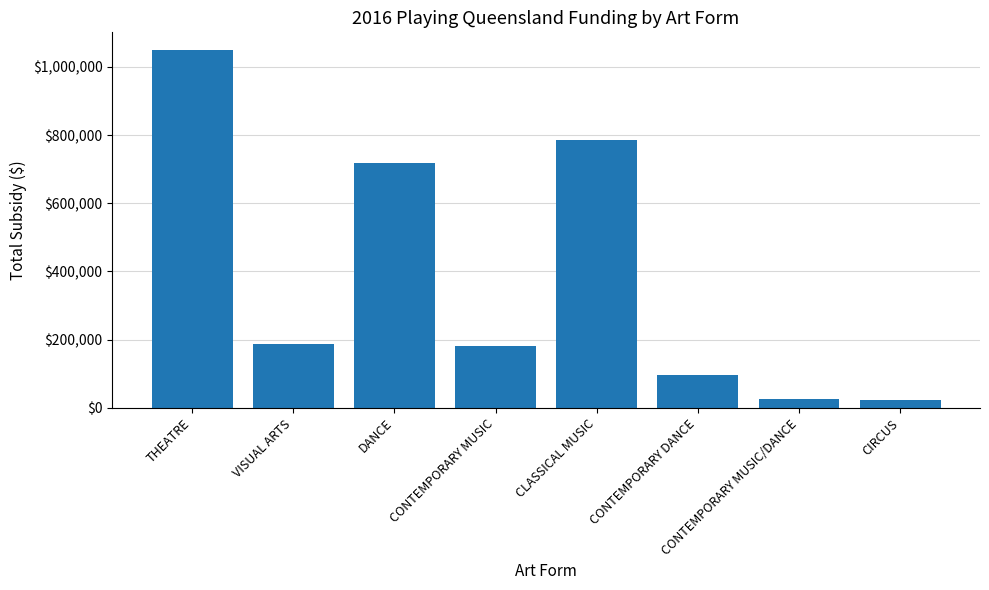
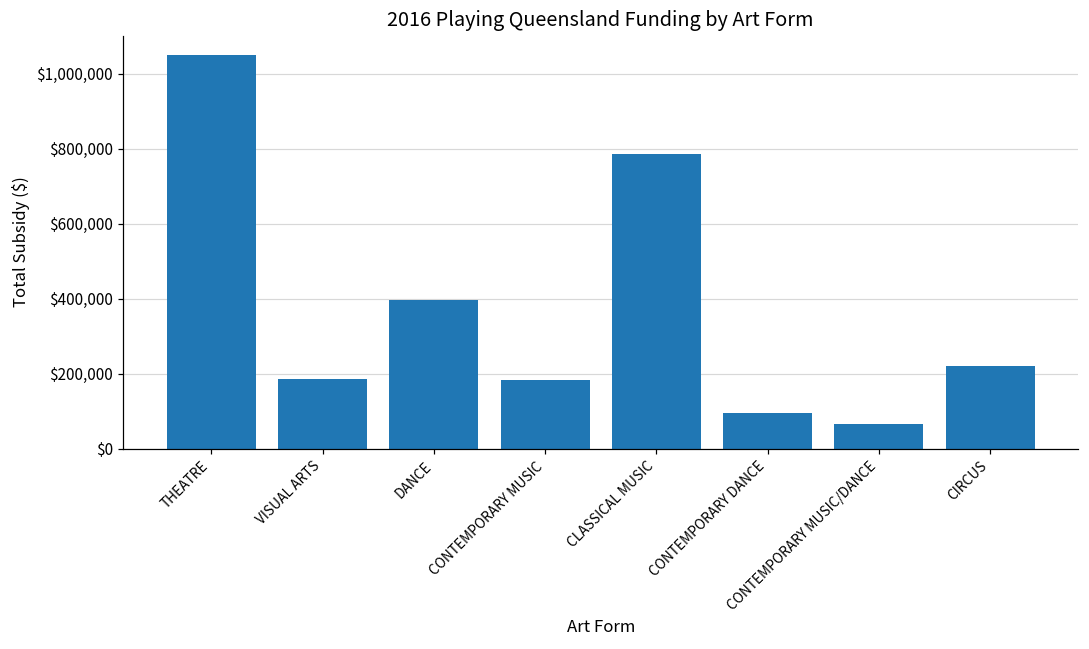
DANCE: $720,000 -> $400,000
CONTEMPORARY MUSIC/DANCE: $30,000 -> $70,000
CIRCUS: $20,000 -> $220,000
